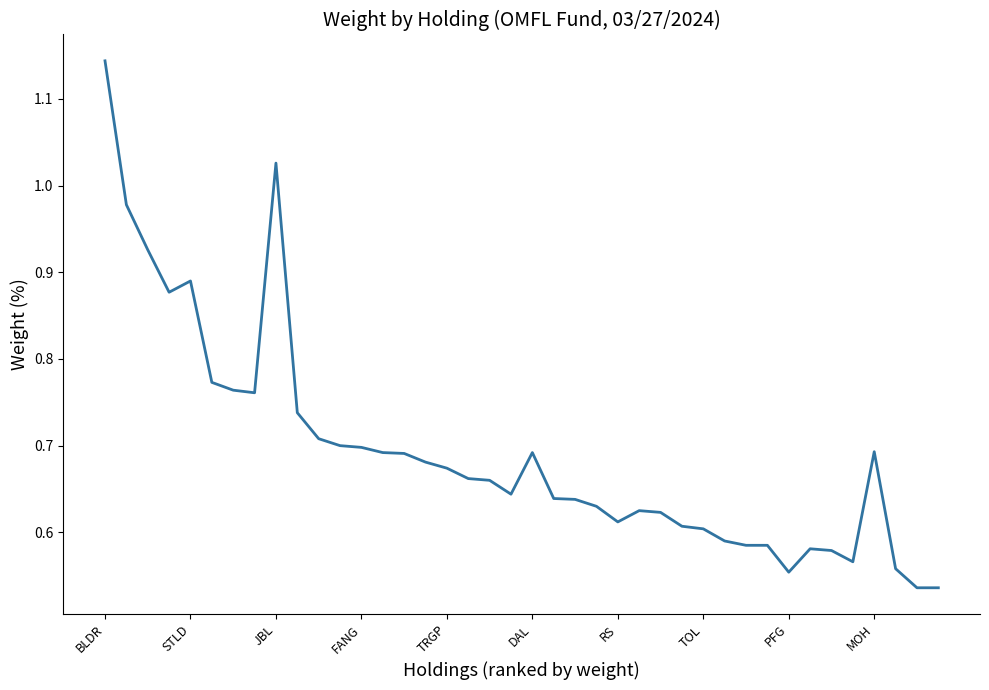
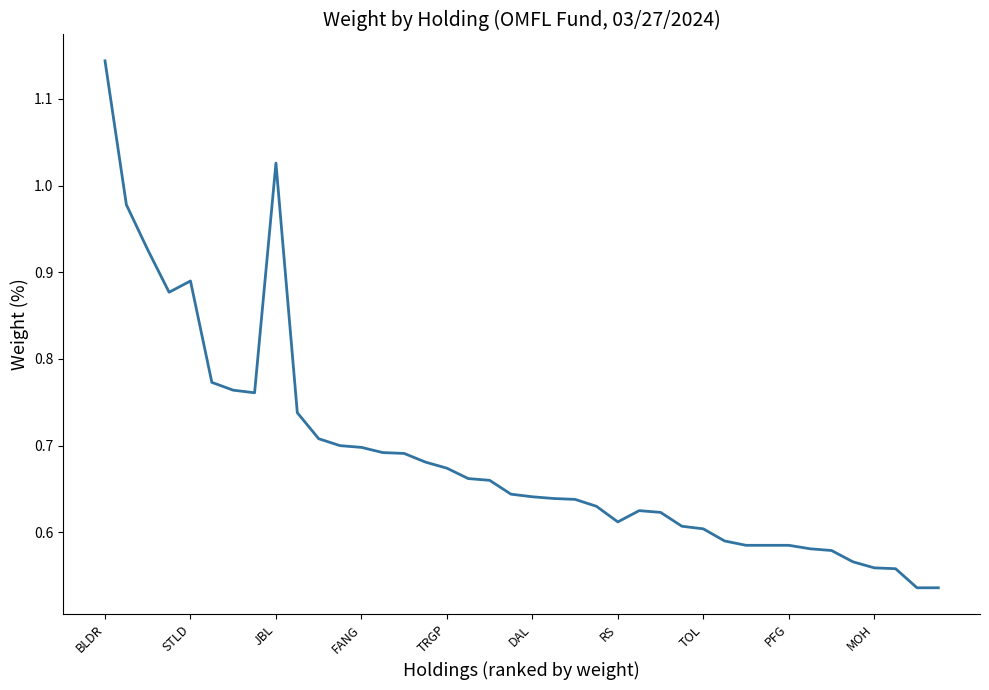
DAL: 0.69 -> 0.64
PFG: 0.55 -> 0.59
MOH: 0.69 -> 0.56
